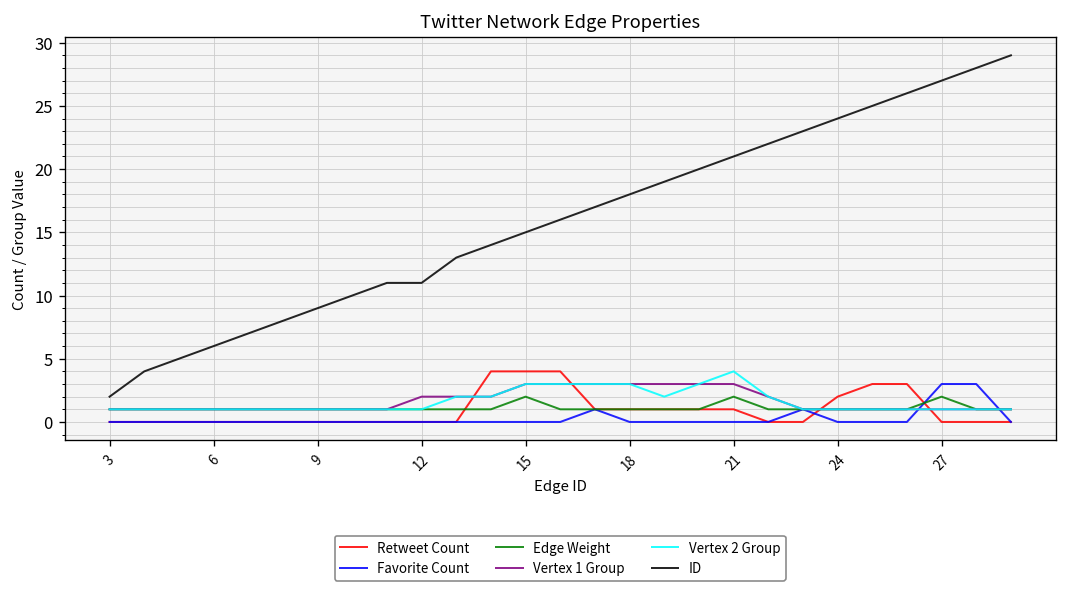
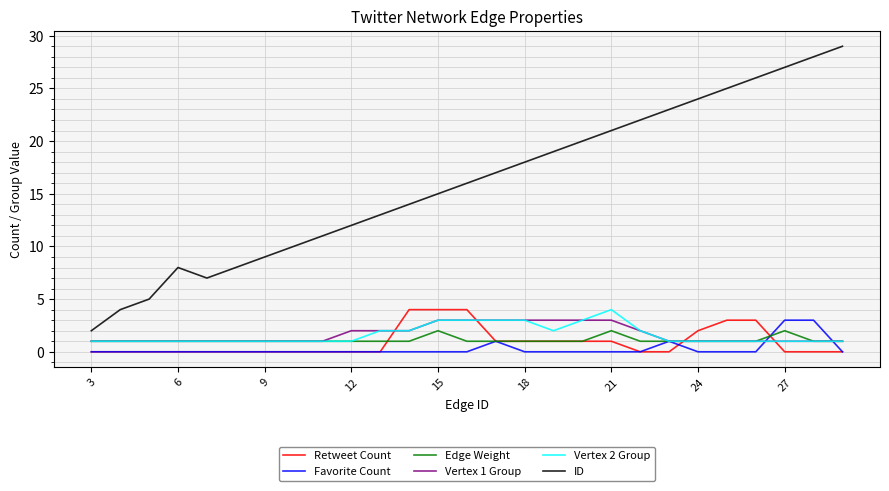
ID, 6: 6 -> 8
ID, 12: 11 -> 12
